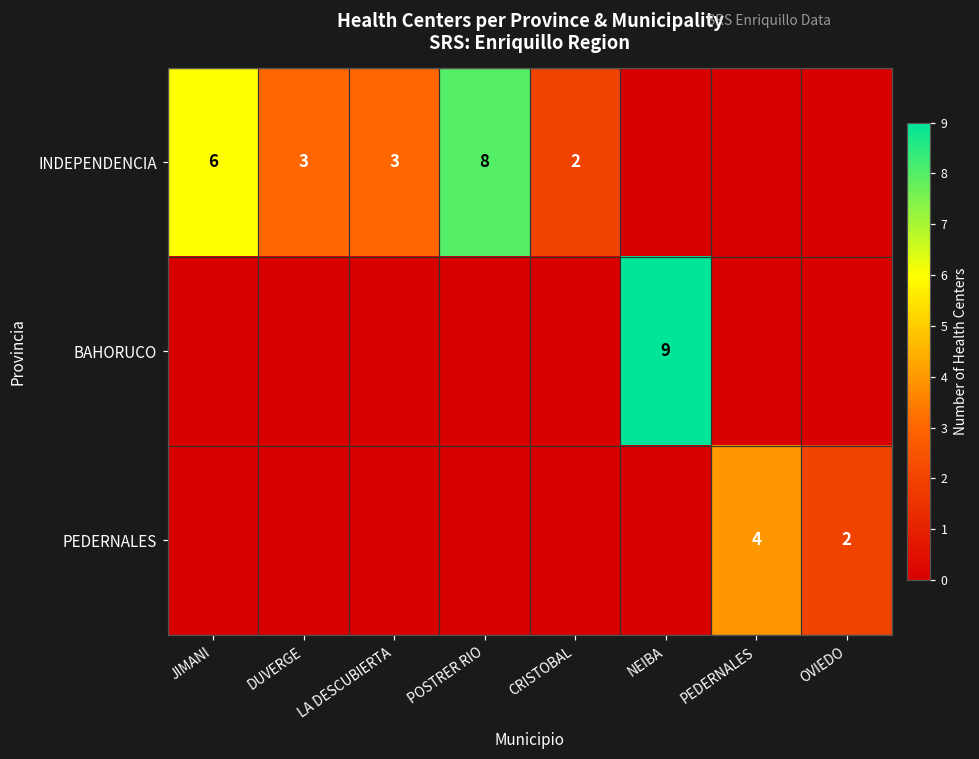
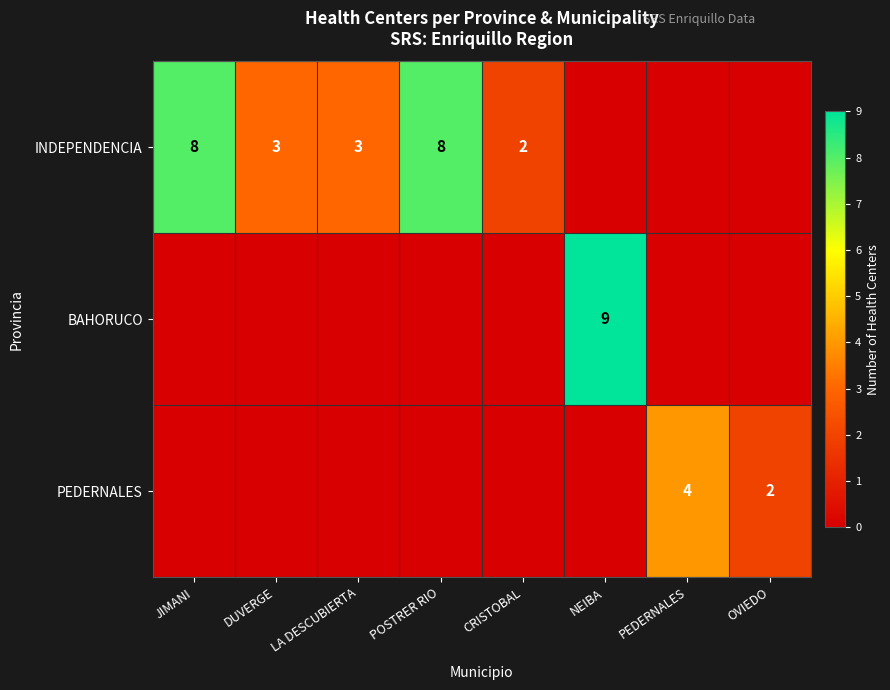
INDEPENDENCIA, JIMANI: 6 -> 8
